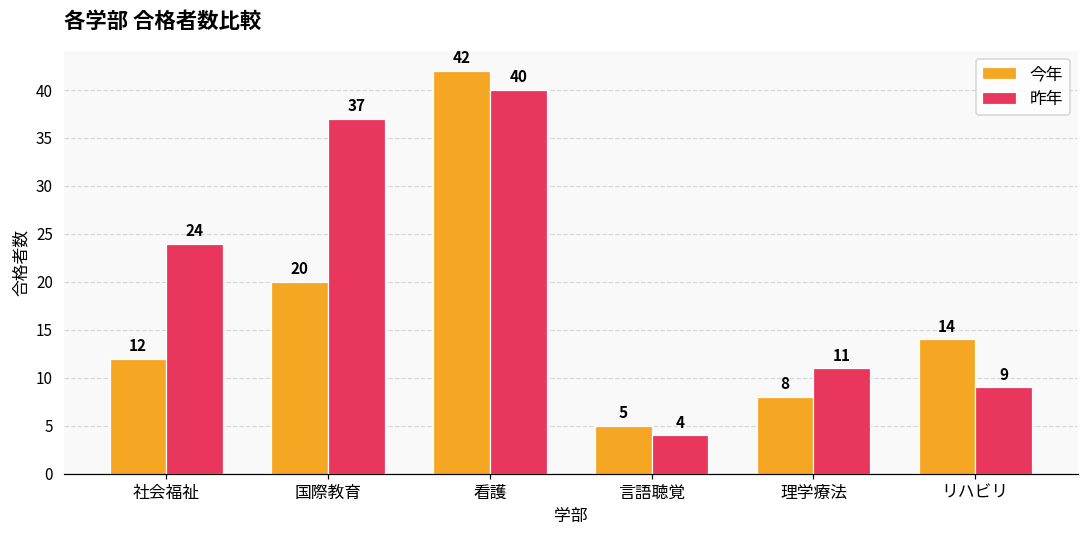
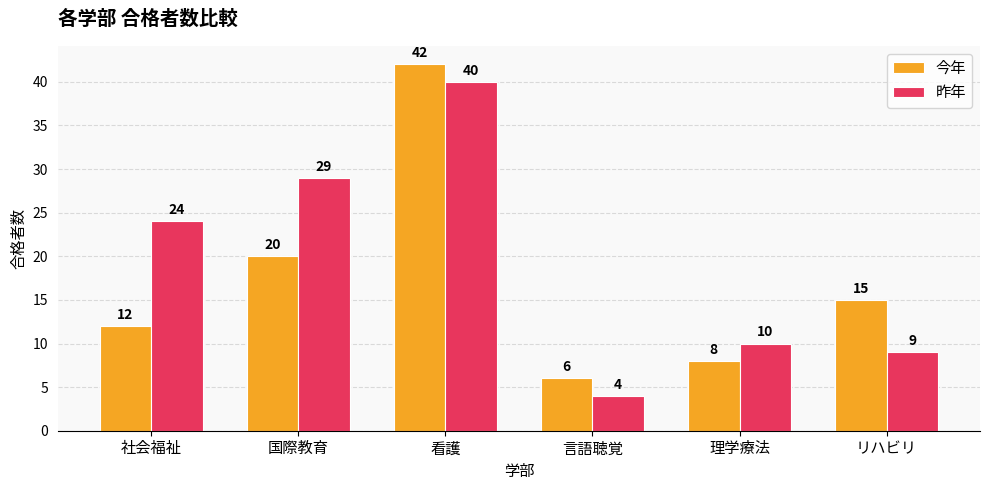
昨年, 国際教育: 37 -> 29
今年, 言語聴覚: 5 -> 6
昨年, 理学療法: 11 -> 10
今年, リハビリ: 14 -> 15
